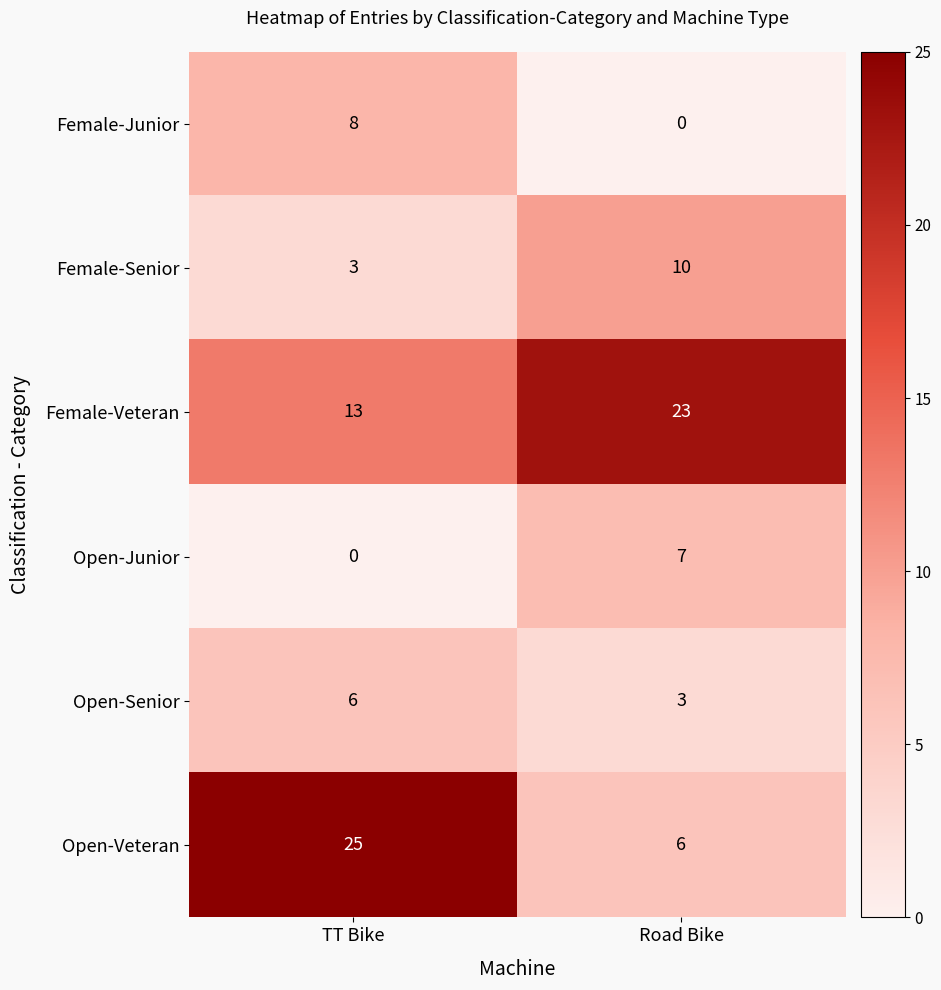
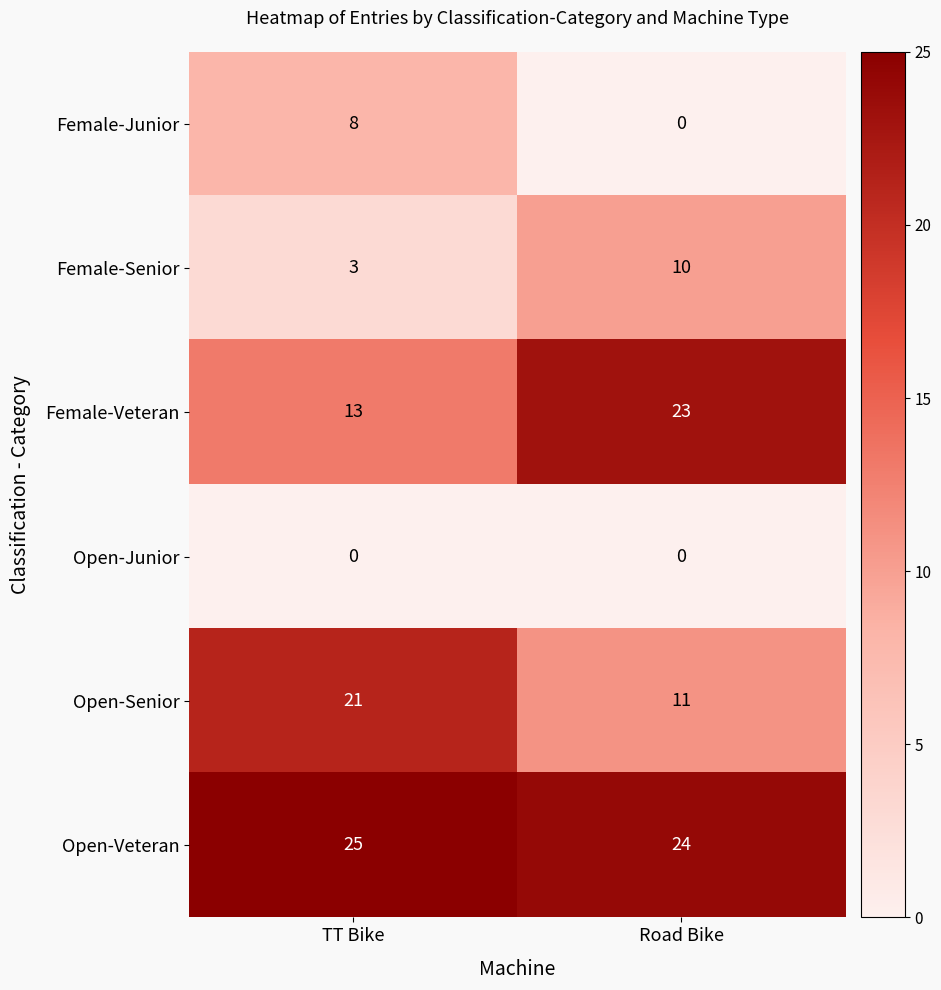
Open-Junior, Road Bike: 7 -> 0
Open-Senior, TT Bike: 6 -> 21
Open-Senior, Road Bike: 3 -> 11
Open-Veteran, Road Bike: 6 -> 24
